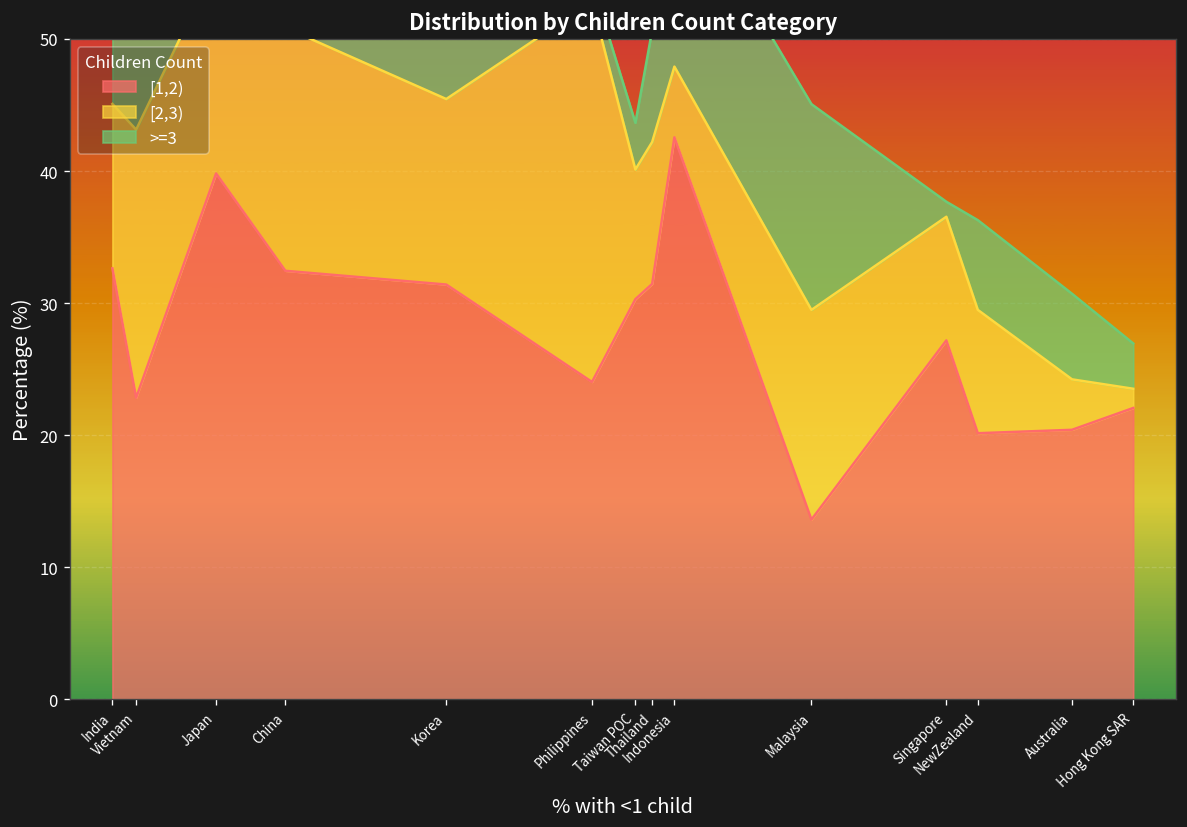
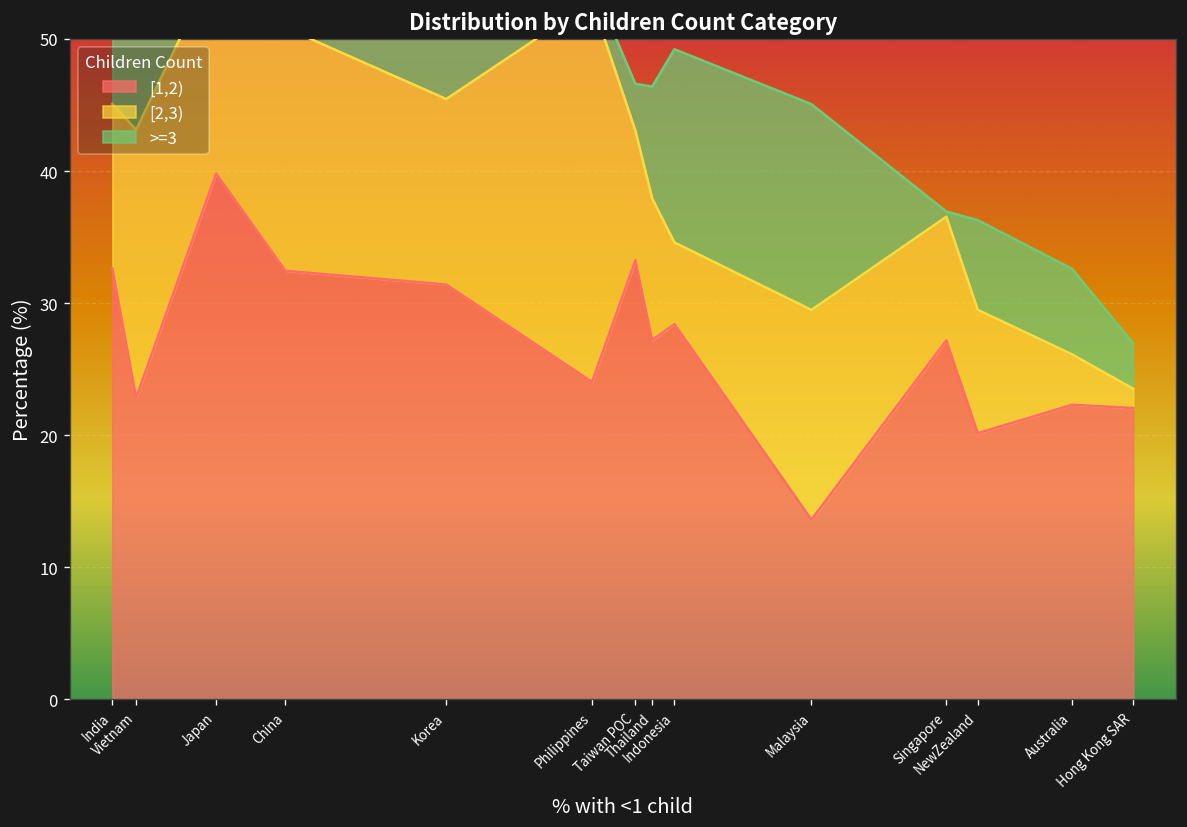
[1,2), Taiwan POC: 30.3 -> 33.2
[1,2), Thailand: 31.5 -> 27.2
[1,2), Indonesia: 42.6 -> 28.4
[2,3), Indonesia: 5.4 -> 6.2
>=3, Singapore: 1.1 -> 0.4
[1,2), Australia: 20.4 -> 22.3
